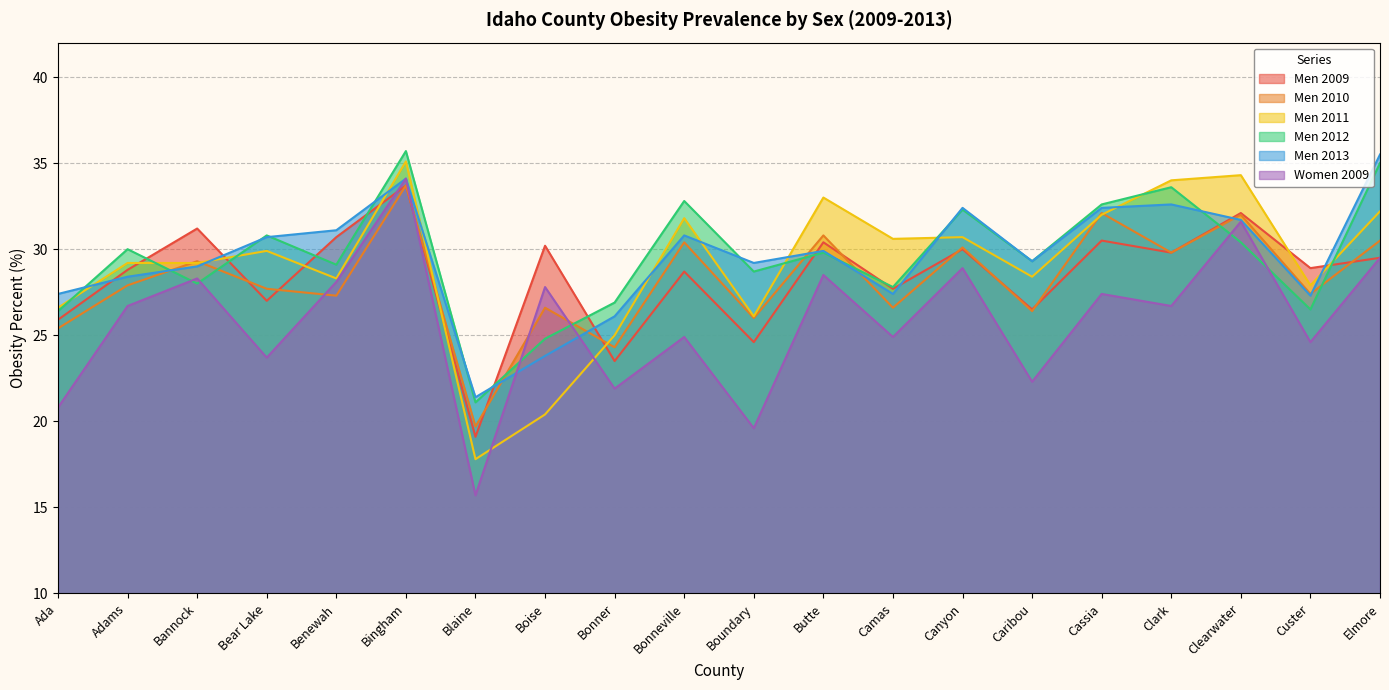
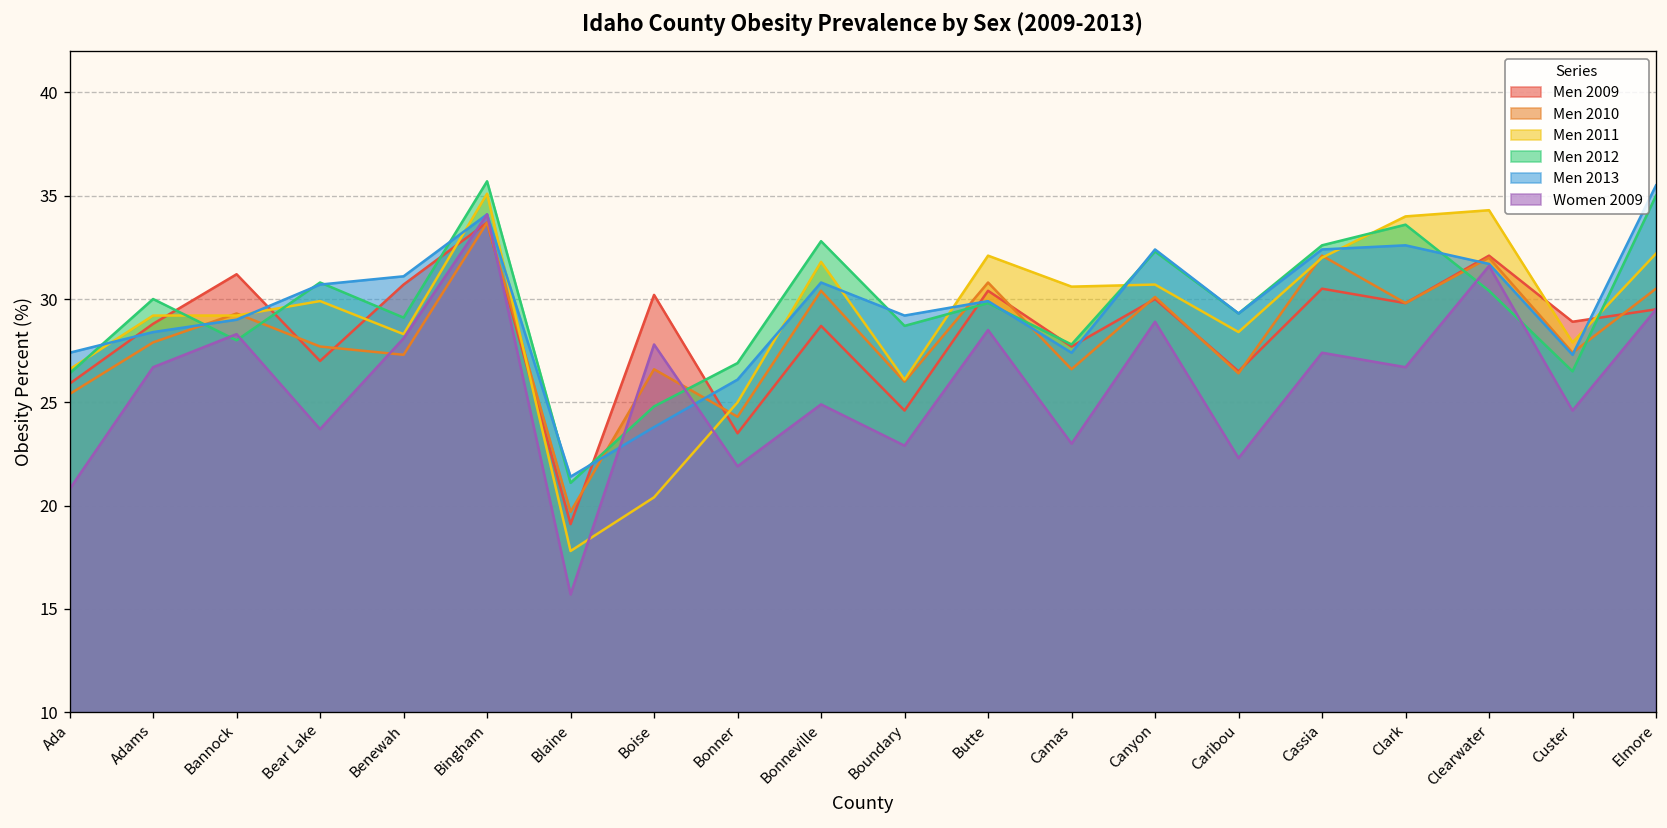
Women 2009, Boundary: 19.6 -> 22.9
Men 2011, Butte: 33.0 -> 32.1
Women 2009, Camas: 24.9 -> 23.0
